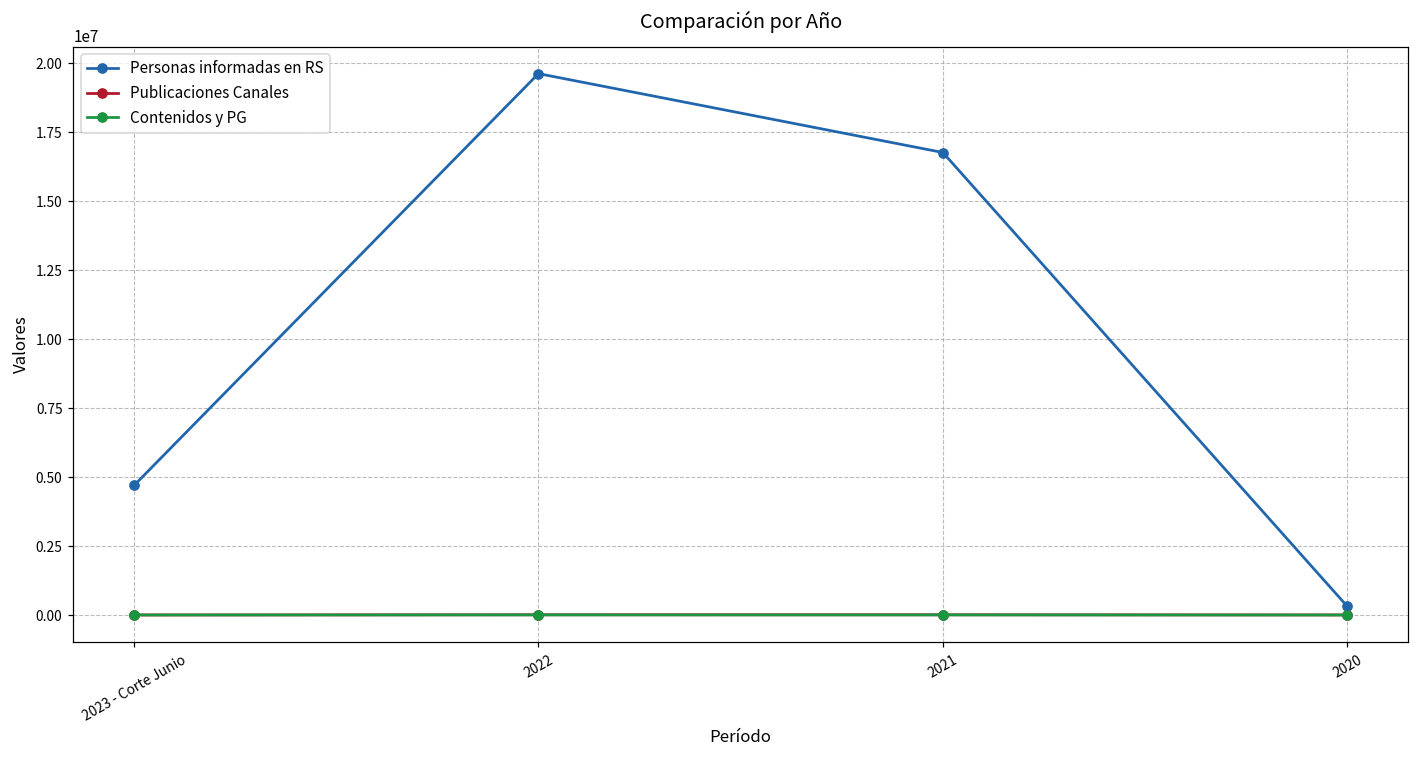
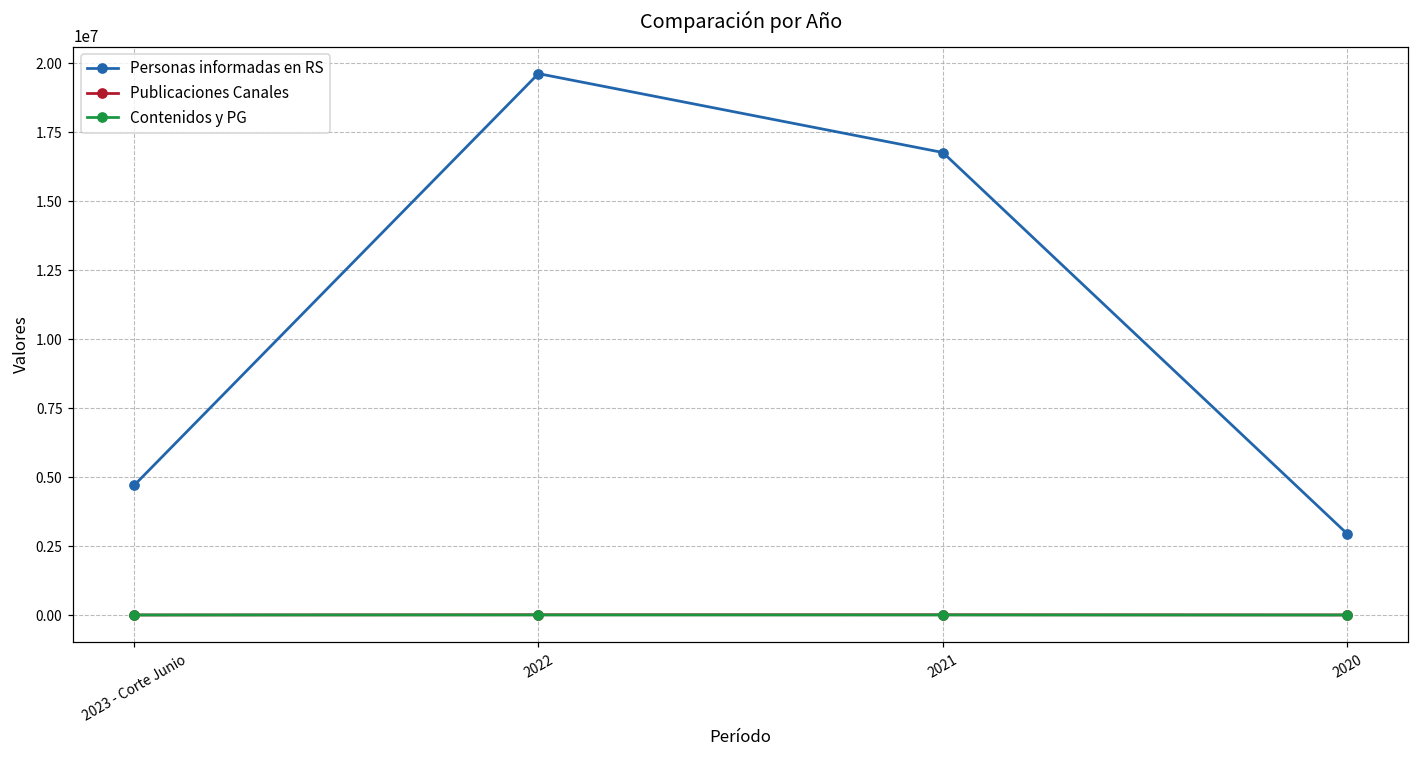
Personas informadas en RS, 2020: 300000 -> 2900000
